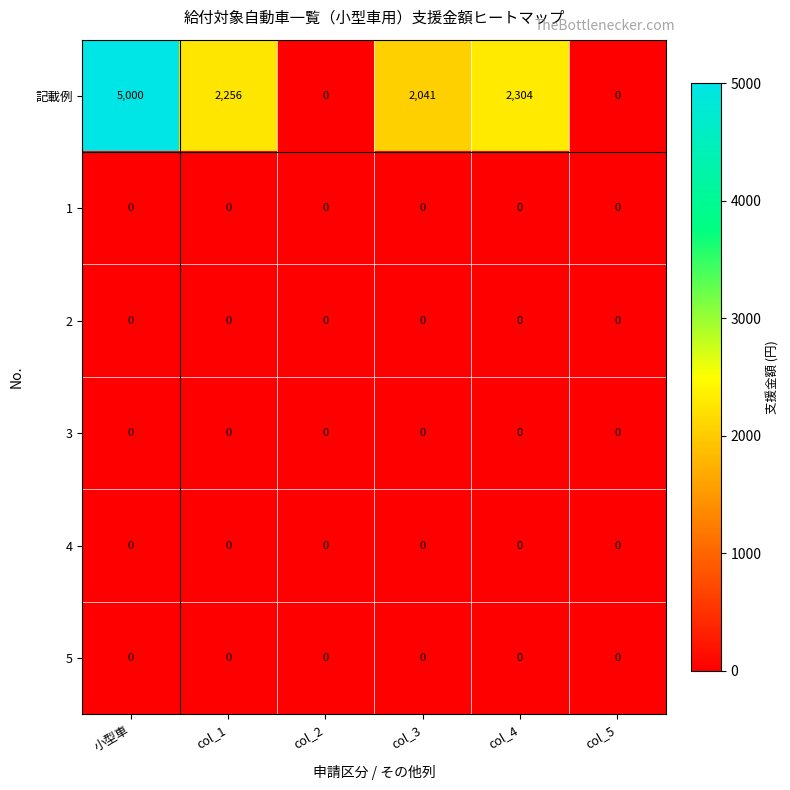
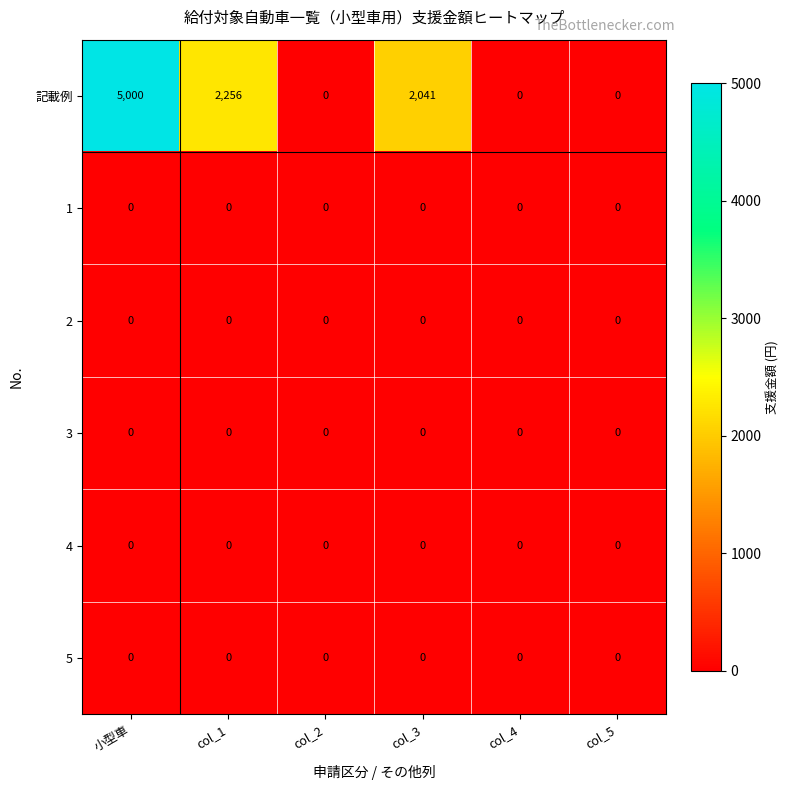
記載例, col_4: 2,304 -> 0
